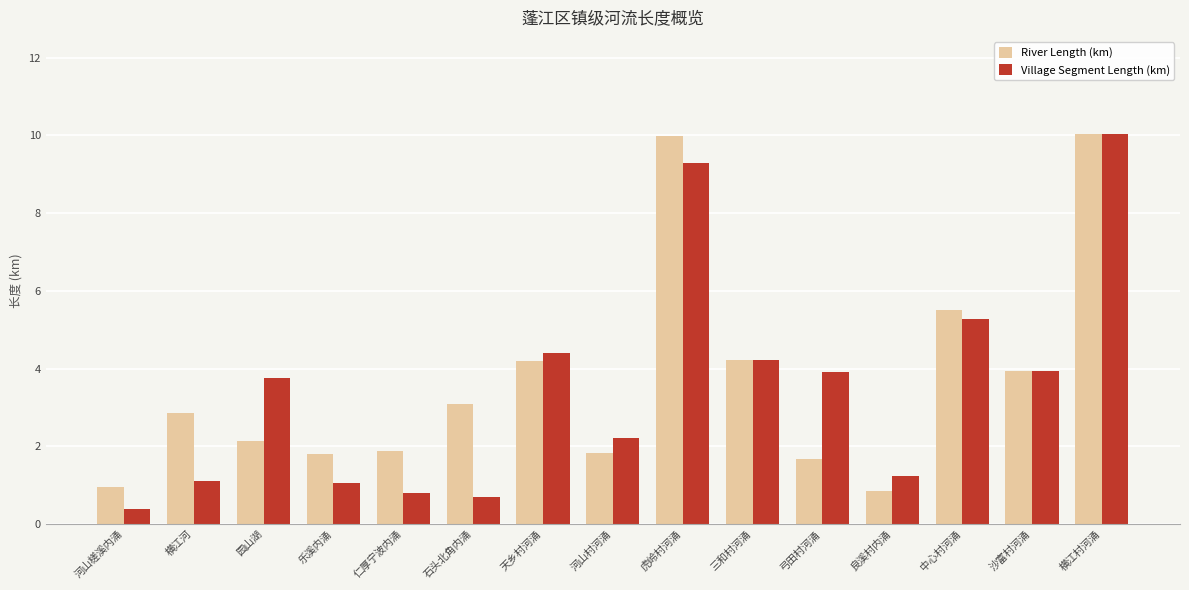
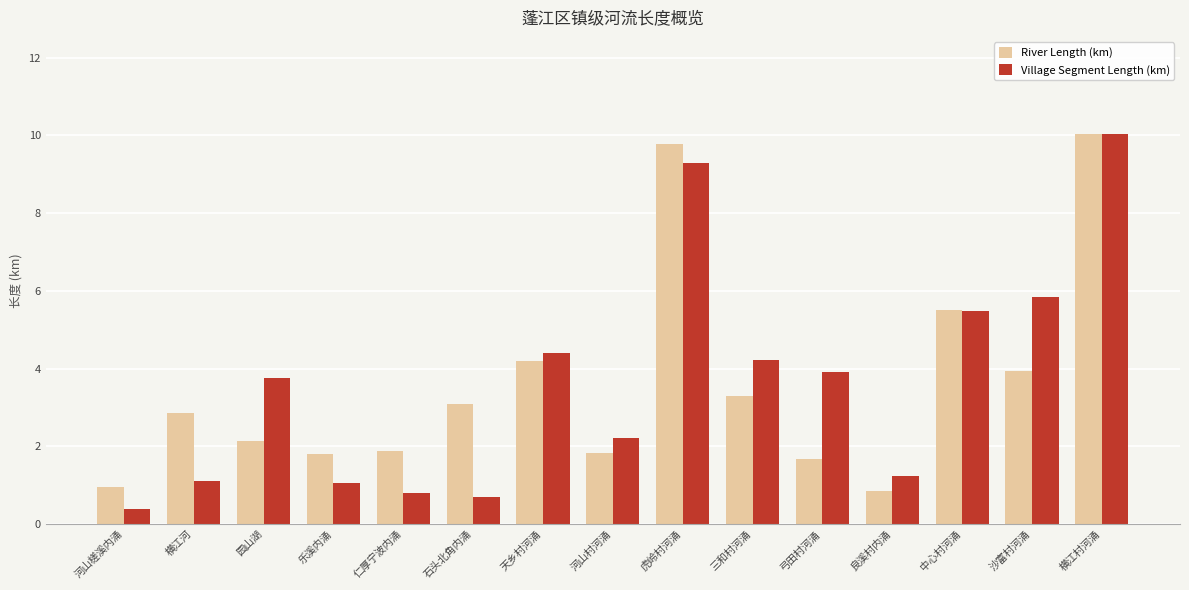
River Length (km), 虎岭村河涌: 10.0 -> 9.8
River Length (km), 三和村河涌: 4.2 -> 3.3
Village Segment Length (km), 中心村河涌: 5.3 -> 5.5
Village Segment Length (km), 沙富村河涌: 4.0 -> 5.9
